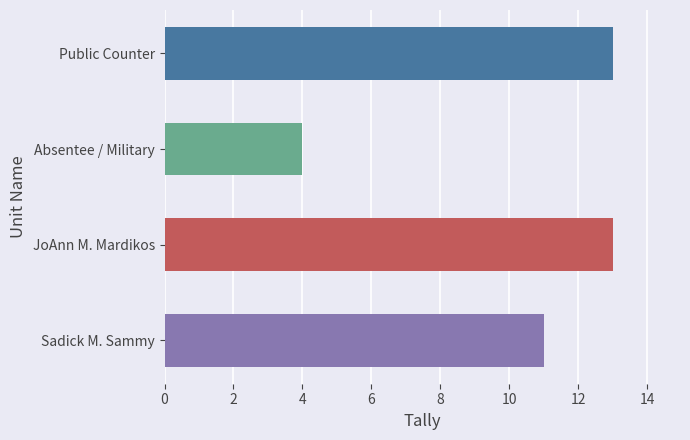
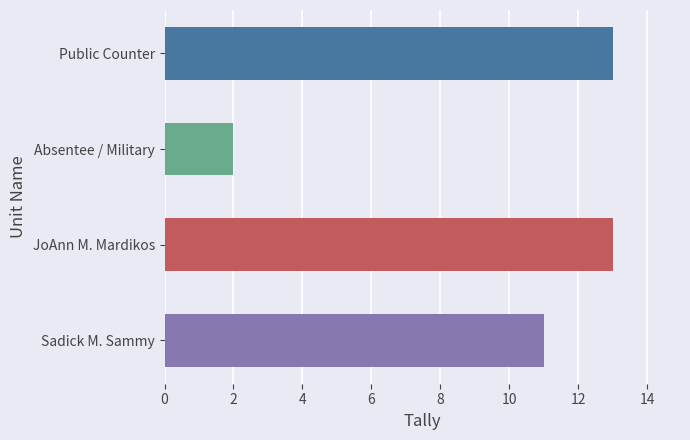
Absentee / Military: 4 -> 2
